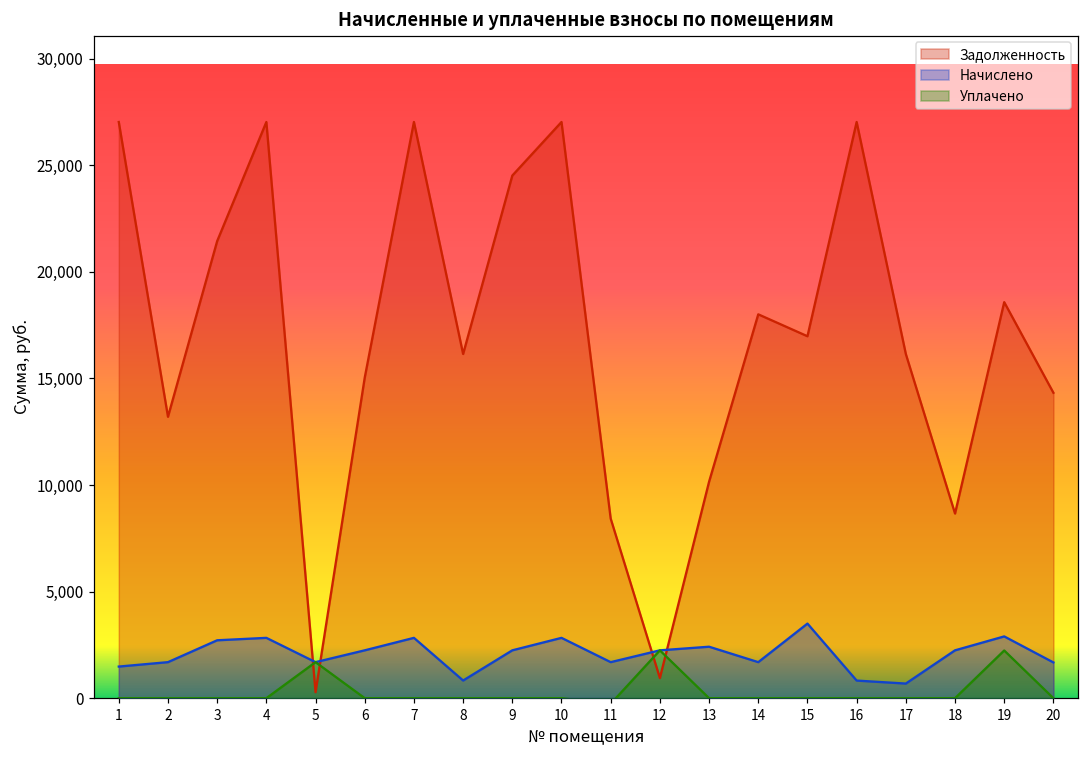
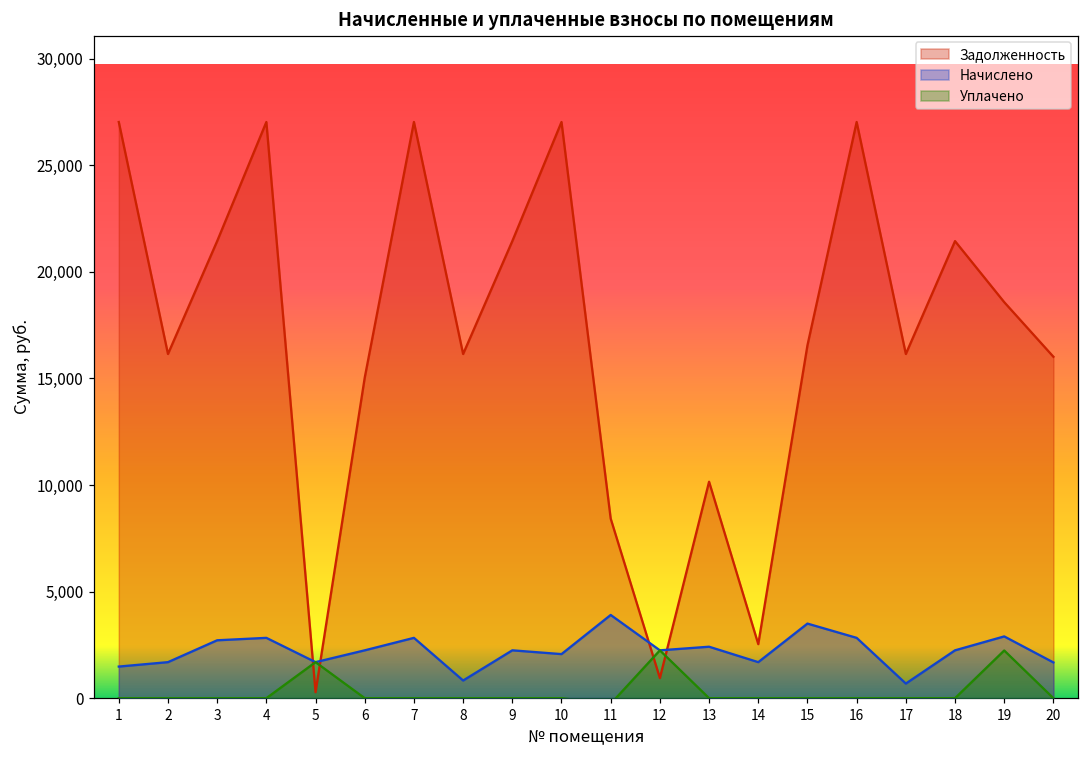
Задолженность, 2: 13,200 -> 16,100
Задолженность, 9: 24,500 -> 21,400
Начислено, 10: 2,800 -> 2,100
Начислено, 11: 1,700 -> 3,900
Задолженность, 14: 18,000 -> 2,500
Задолженность, 15: 17,000 -> 16,600
Начислено, 16: 800 -> 2,800
Задолженность, 18: 8,700 -> 21,400
Задолженность, 20: 14,300 -> 16,000
